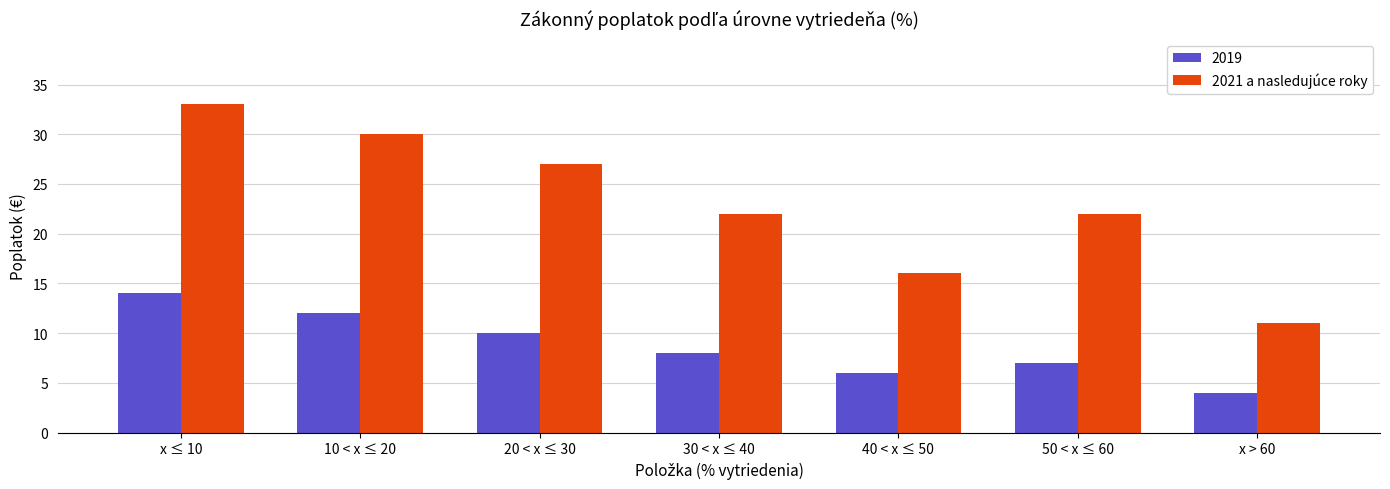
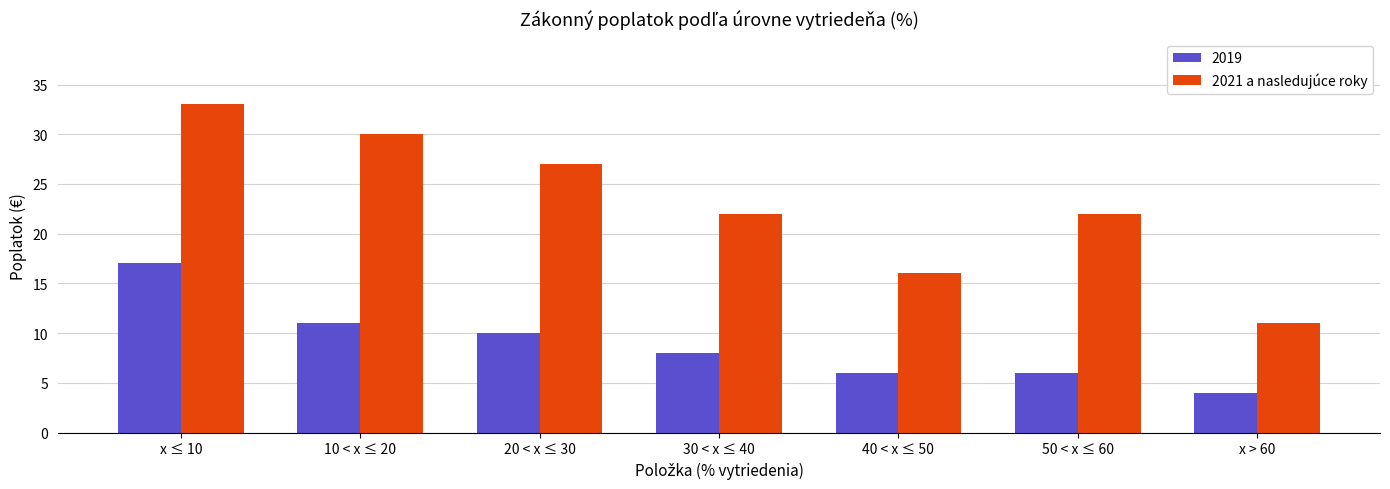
2019, x ≤ 10: 14 -> 17
2019, 10 < x ≤ 20: 12 -> 11
2019, 50 < x ≤ 60: 7 -> 6
